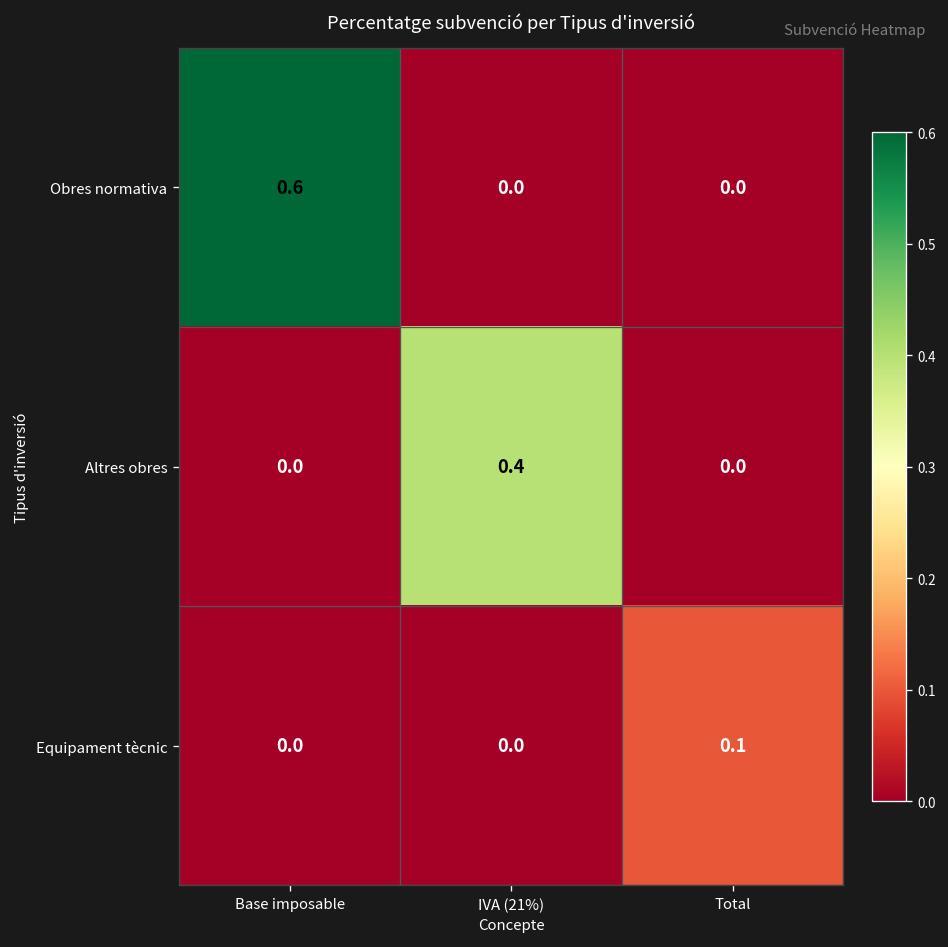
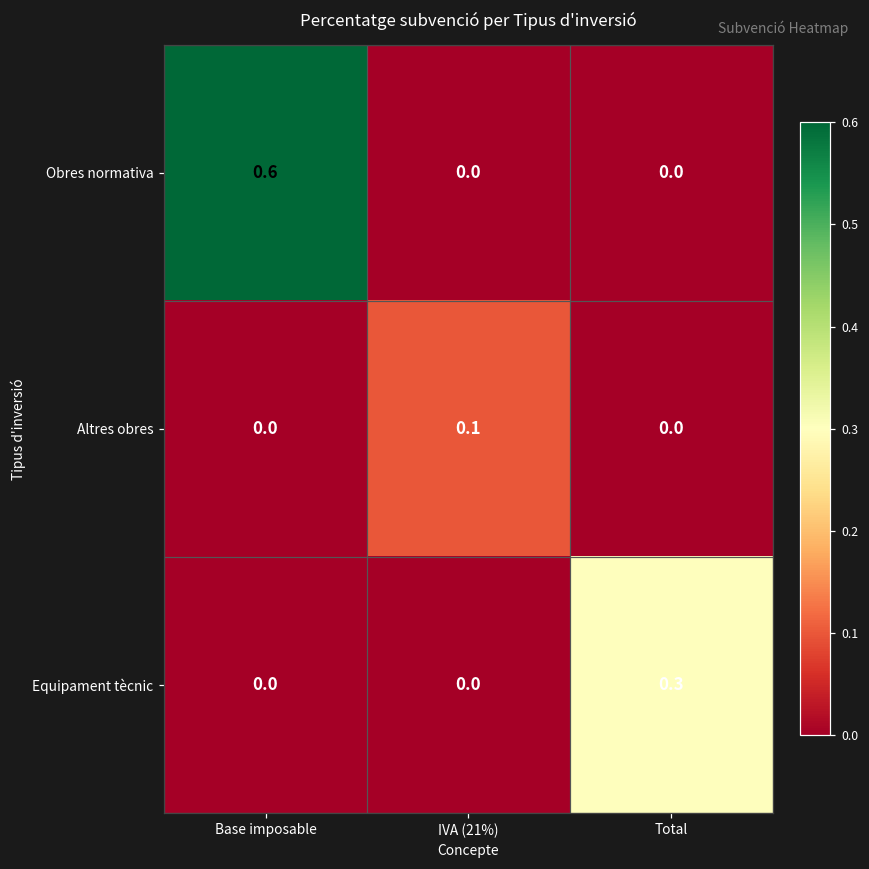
Altres obres, IVA (21%): 0.4 -> 0.1
Equipament tècnic, Total: 0.1 -> 0.3
